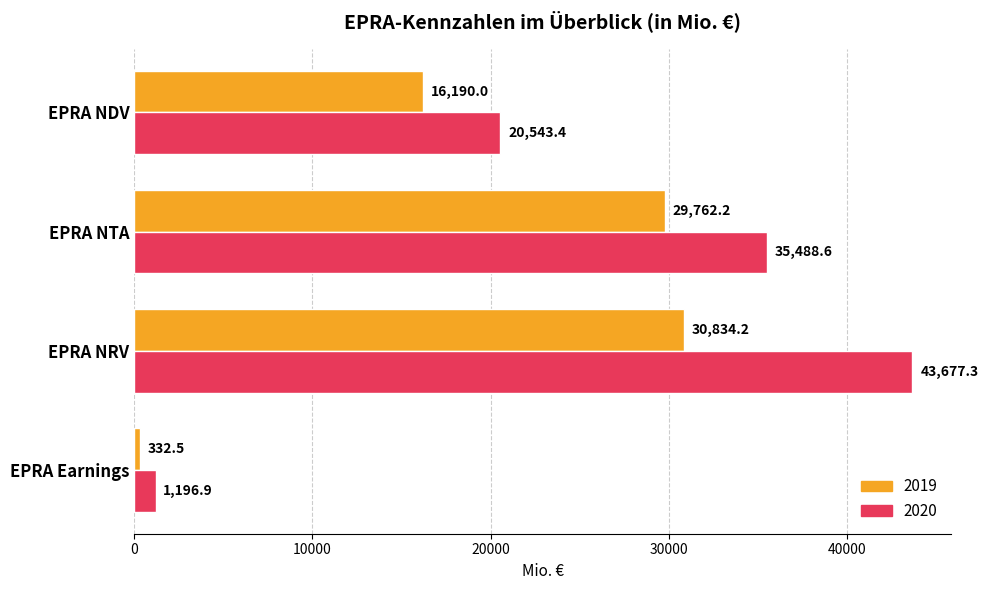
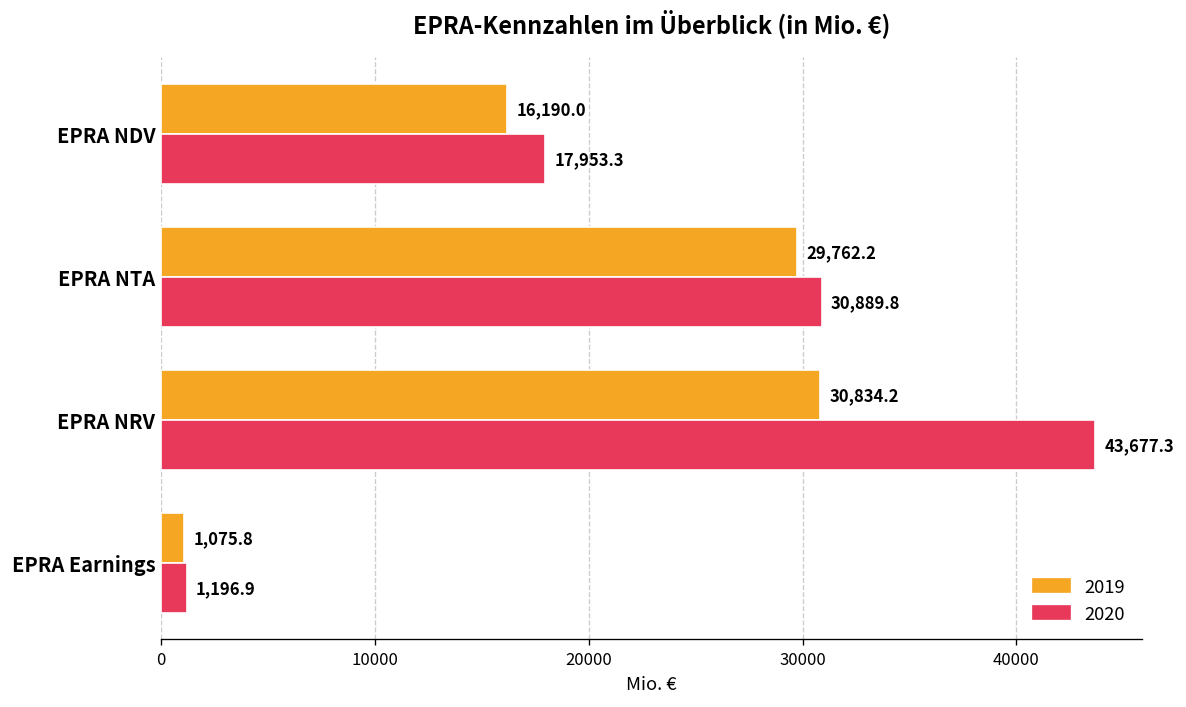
2020, EPRA NDV: 20,543.4 -> 17,953.3
2020, EPRA NTA: 35,488.6 -> 30,889.8
2019, EPRA Earnings: 332.5 -> 1,075.8
